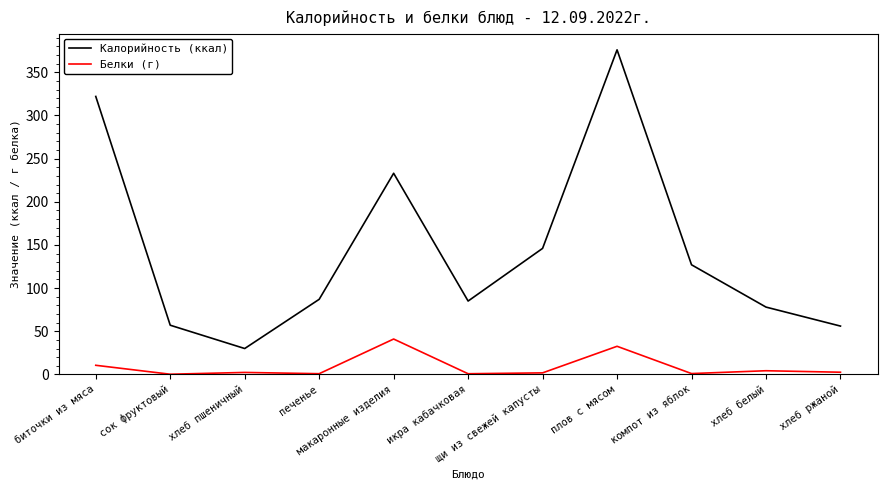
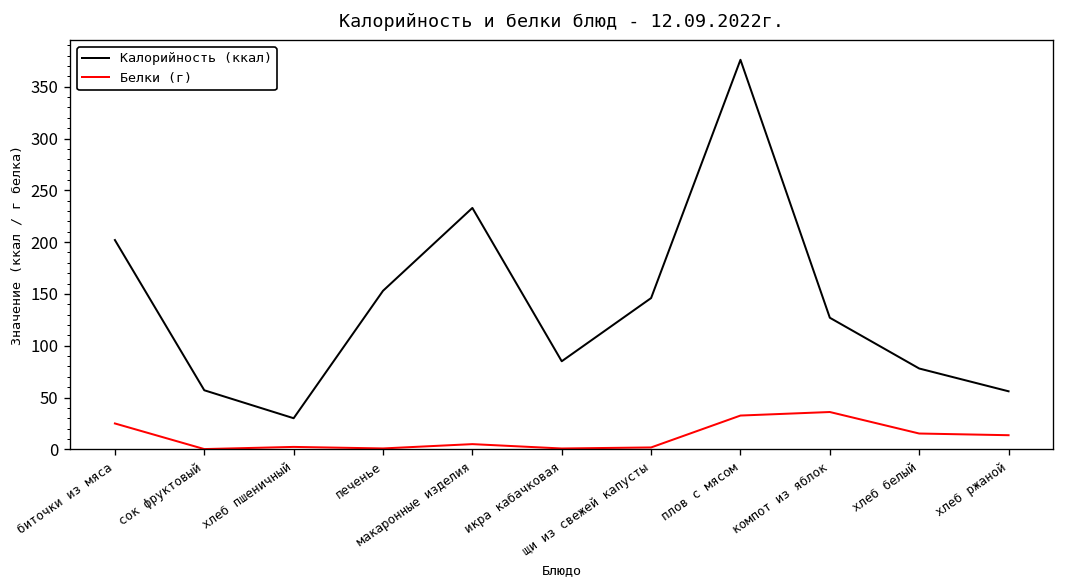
Калорийность (ккал), биточки из мяса: 320 -> 200
Белки (г), биточки из мяса: 10 -> 20
Калорийность (ккал), печенье: 90 -> 150
Белки (г), макаронные изделия: 40 -> 10
Белки (г), компот из яблок: 0 -> 40
Белки (г), хлеб белый: 0 -> 20
Белки (г), хлеб ржаной: 0 -> 10
